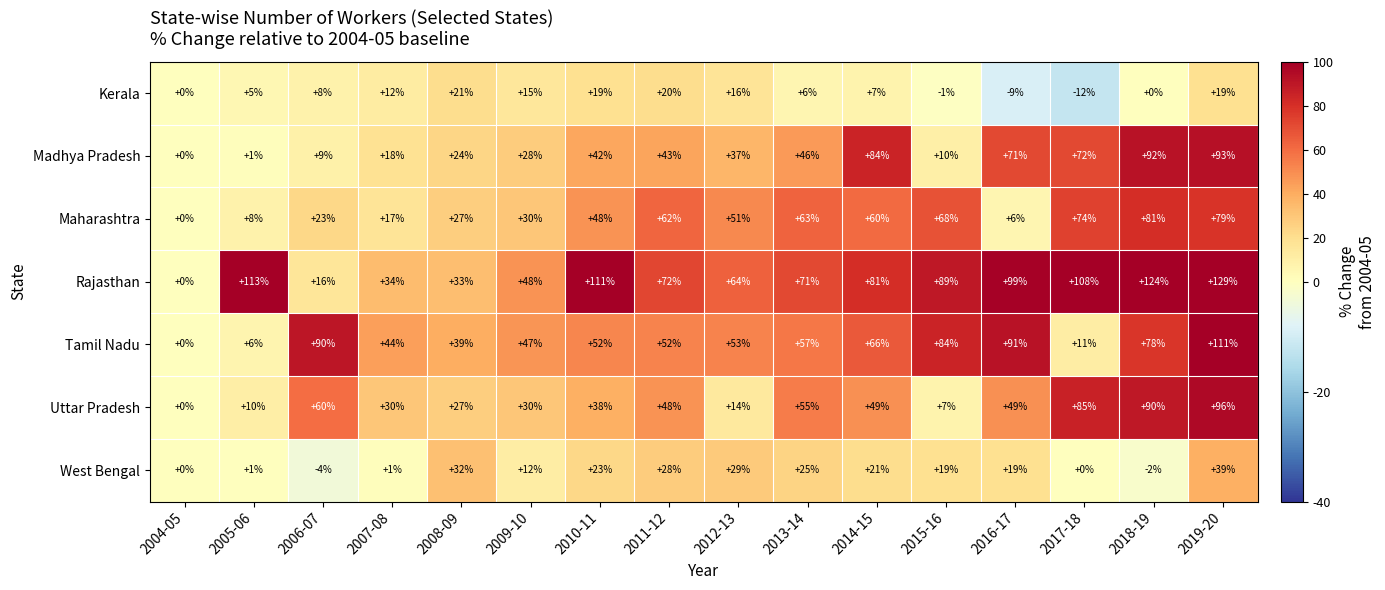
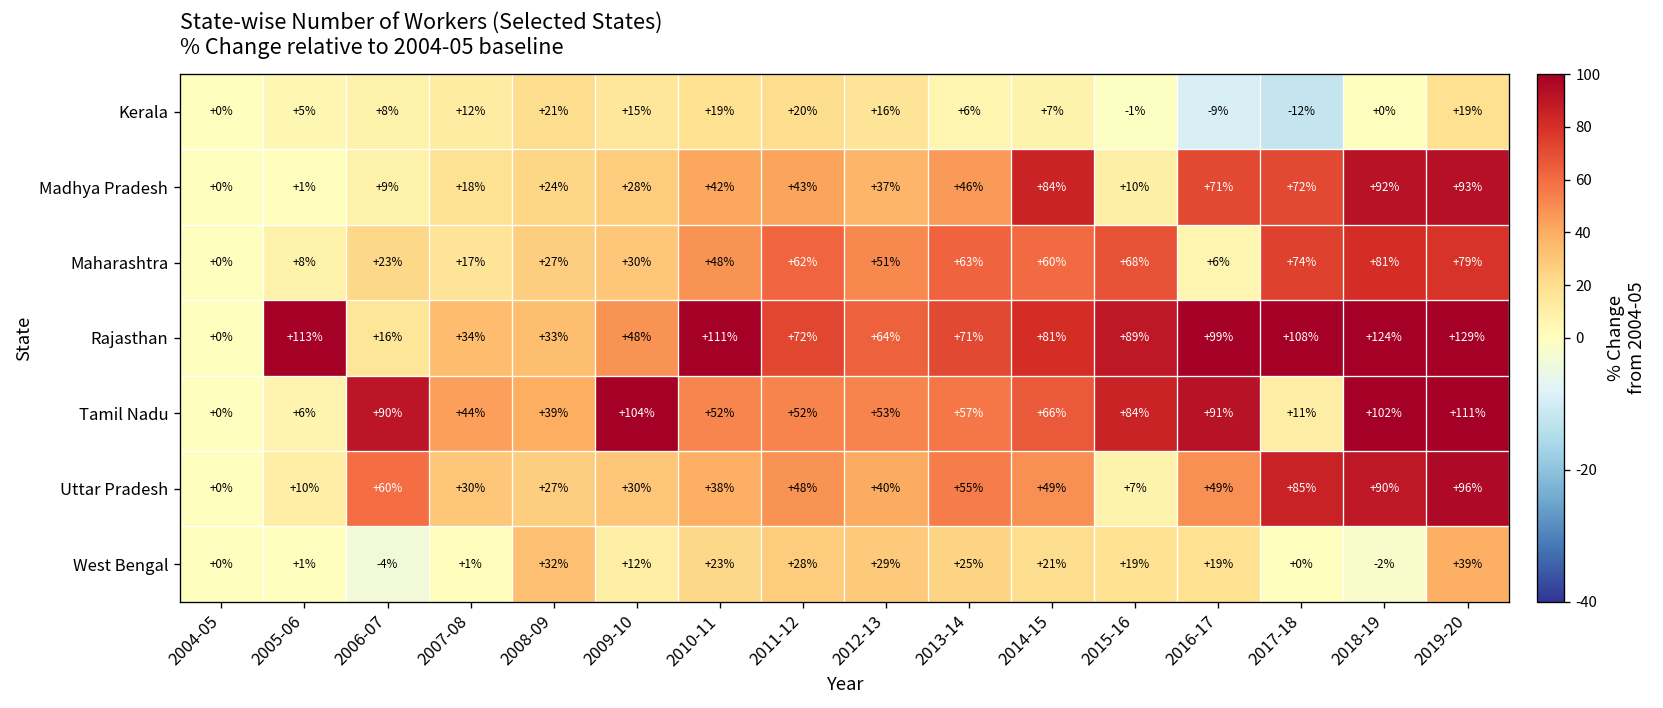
Tamil Nadu, 2009-10: +47% -> +104%
Tamil Nadu, 2018-19: +78% -> +102%
Uttar Pradesh, 2012-13: +14% -> +40%
